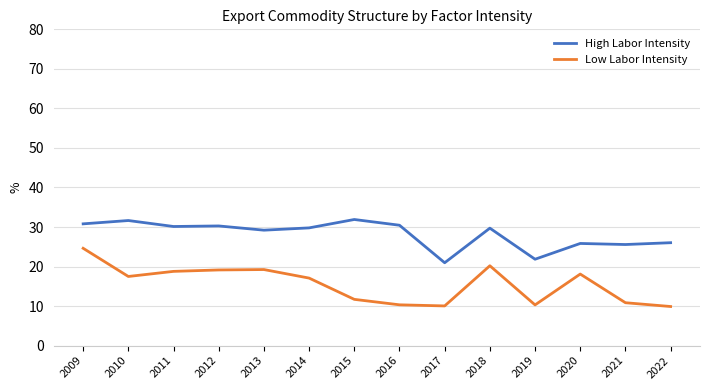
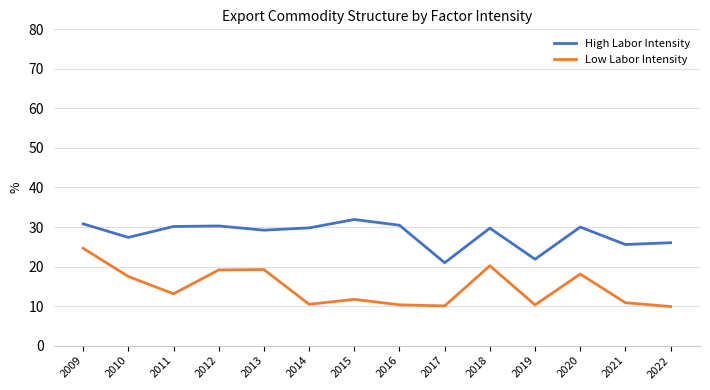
High Labor Intensity, 2010: 32 -> 27
Low Labor Intensity, 2011: 19 -> 13
Low Labor Intensity, 2014: 17 -> 10
High Labor Intensity, 2020: 26 -> 30
